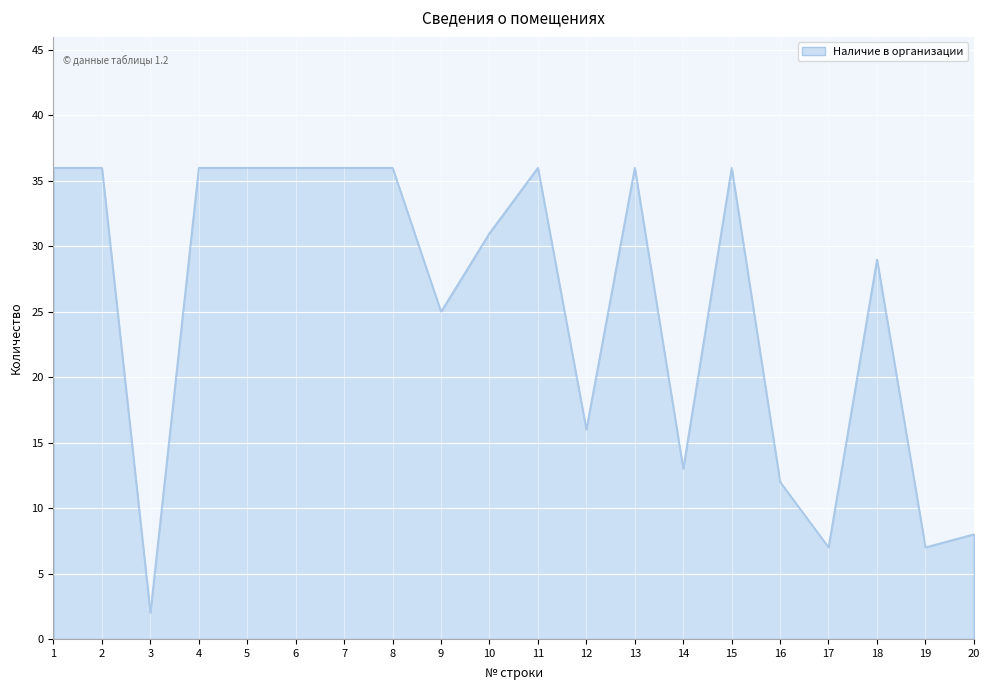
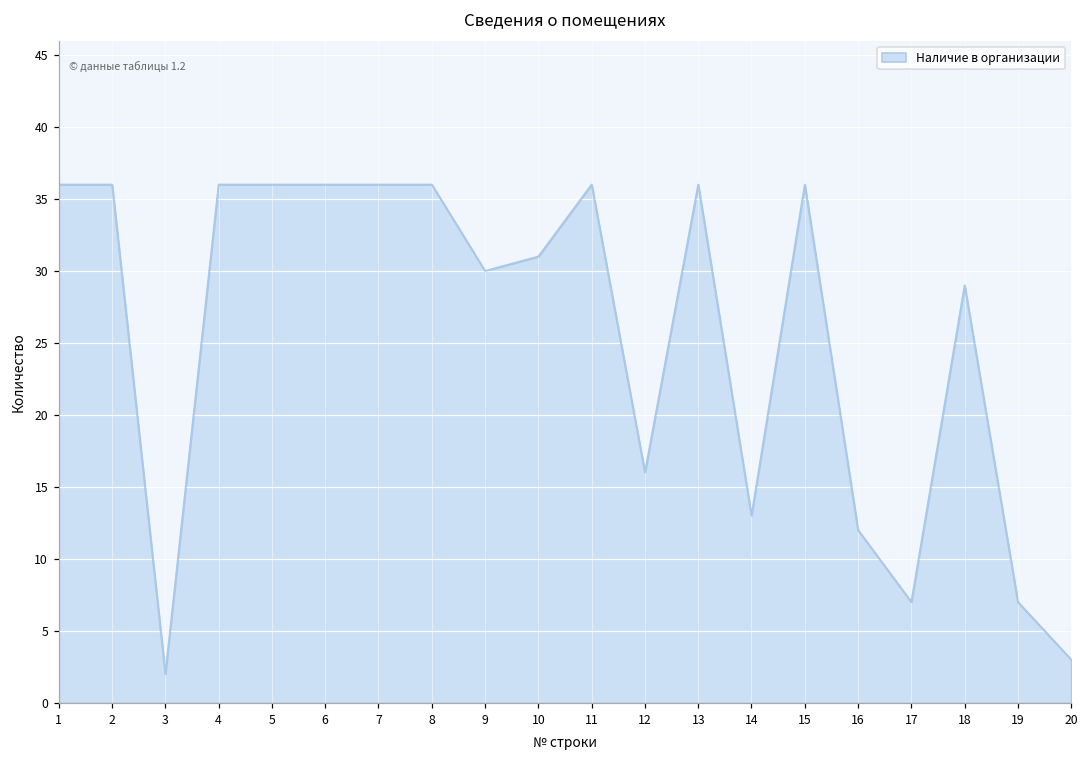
9: 25 -> 30
20: 8 -> 3
